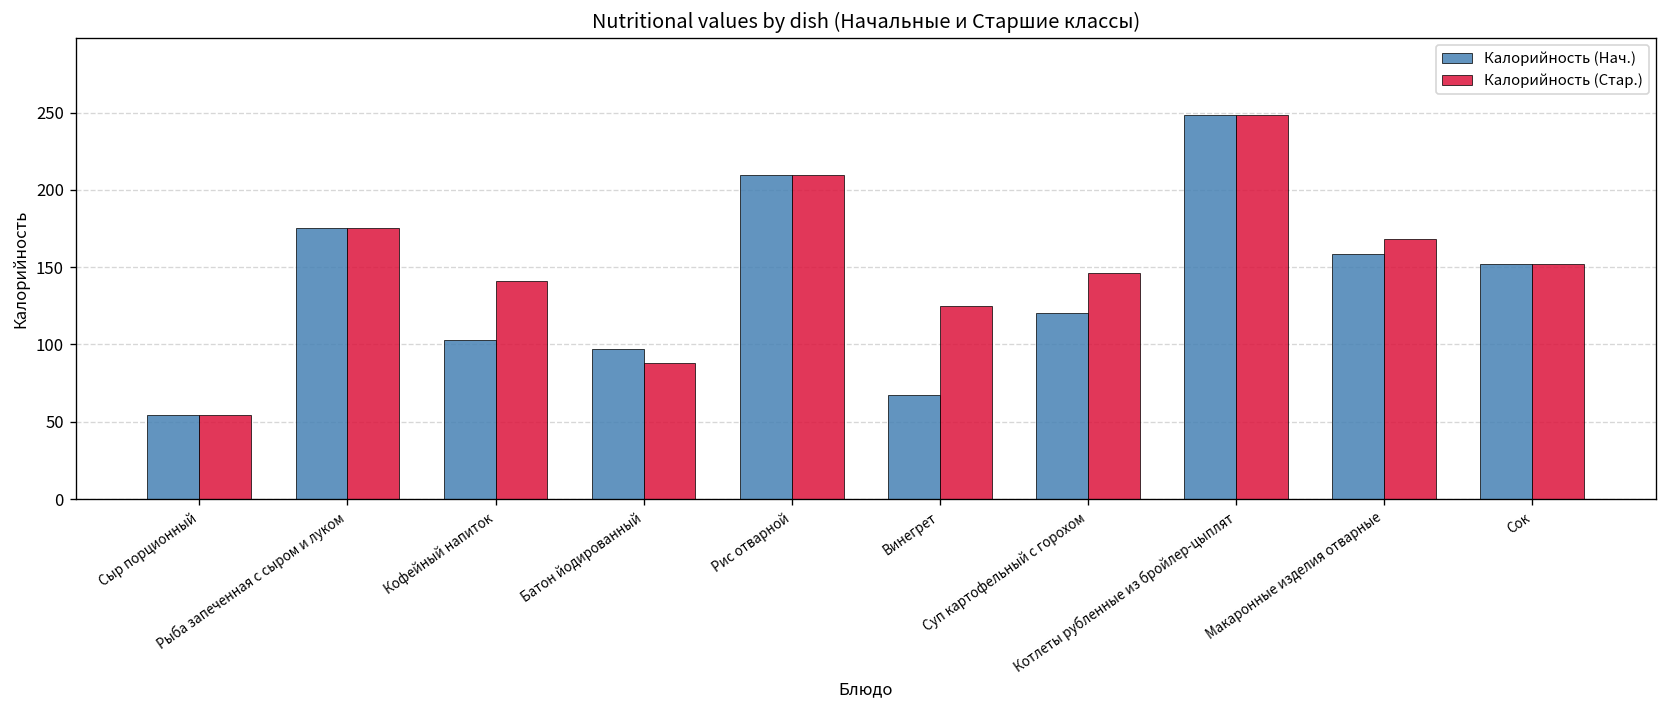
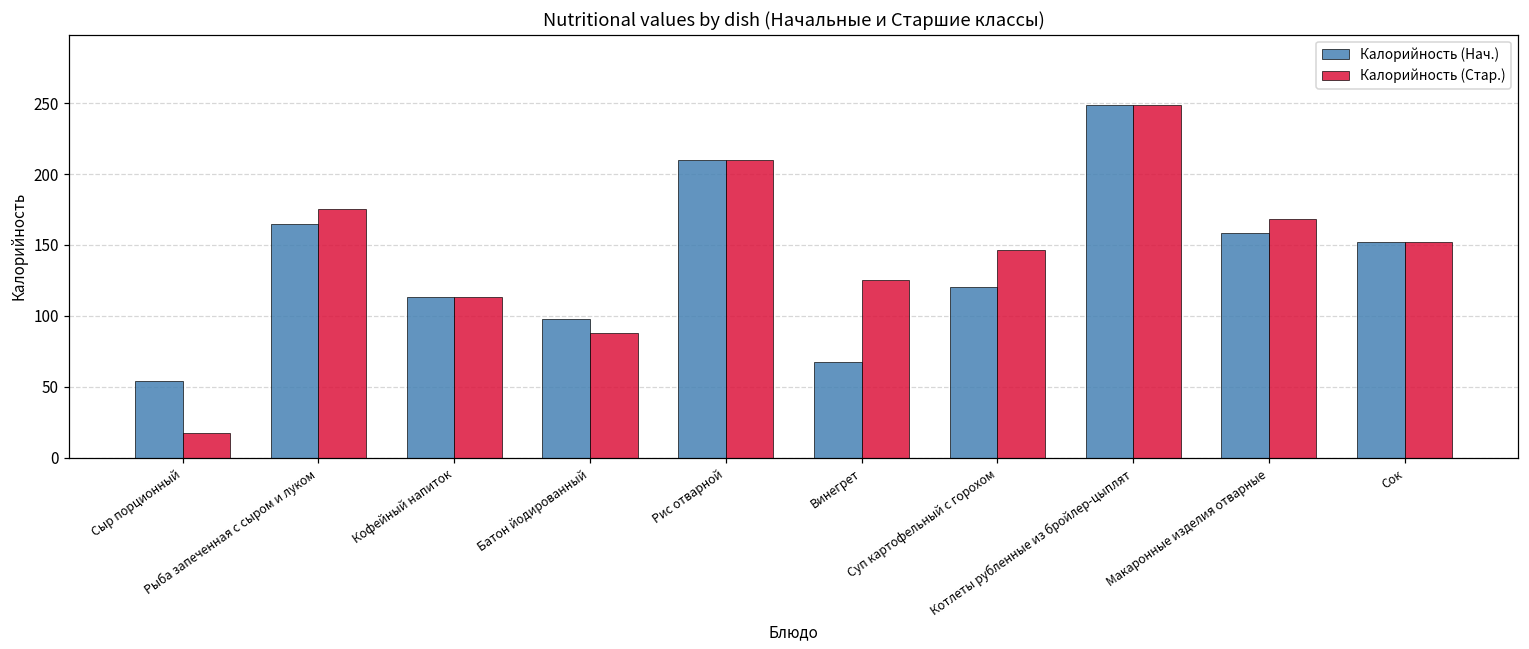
Калорийность (Стар.), Сыр порционный: 54 -> 17
Калорийность (Нач.), Рыба запеченная с сыром и луком: 175 -> 165
Калорийность (Нач.), Кофейный напиток: 103 -> 113
Калорийность (Стар.), Кофейный напиток: 141 -> 113
